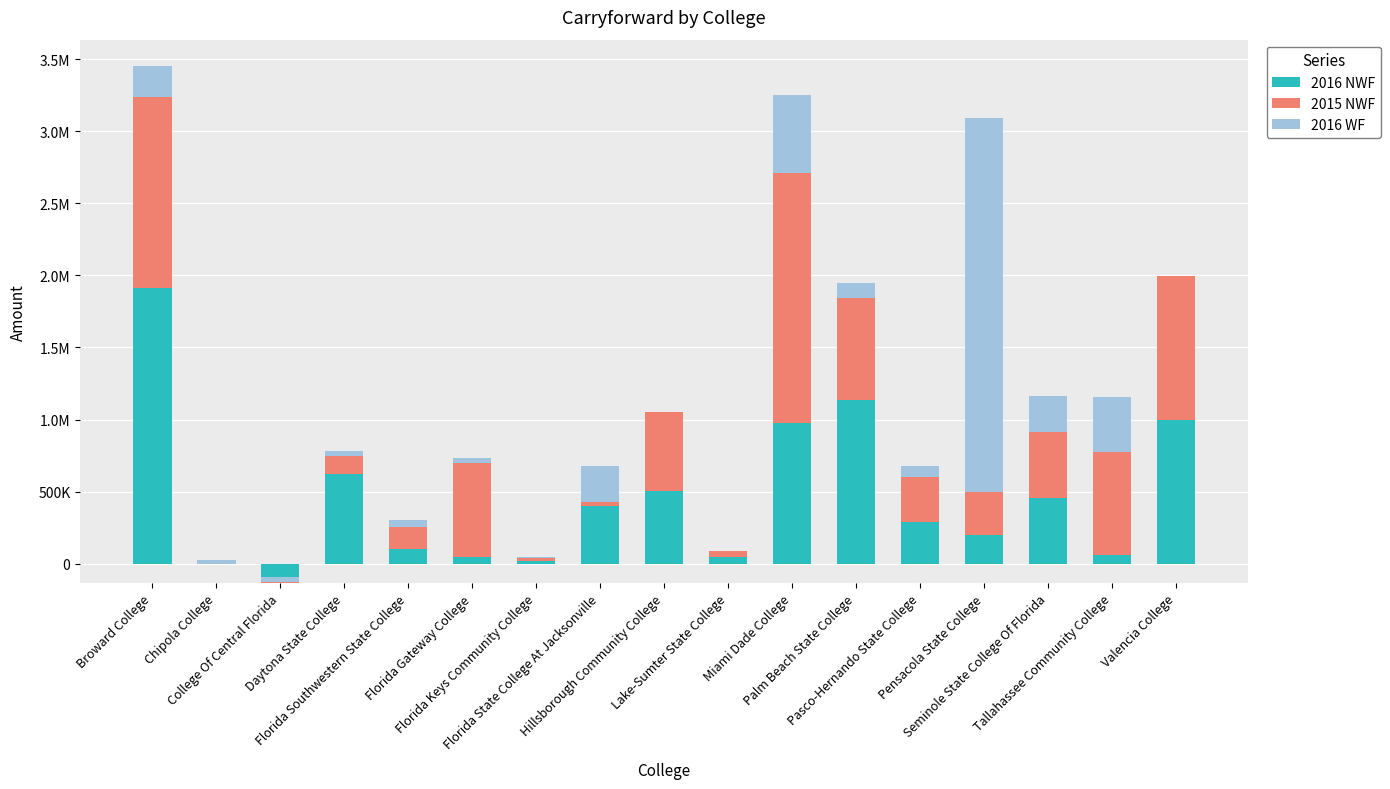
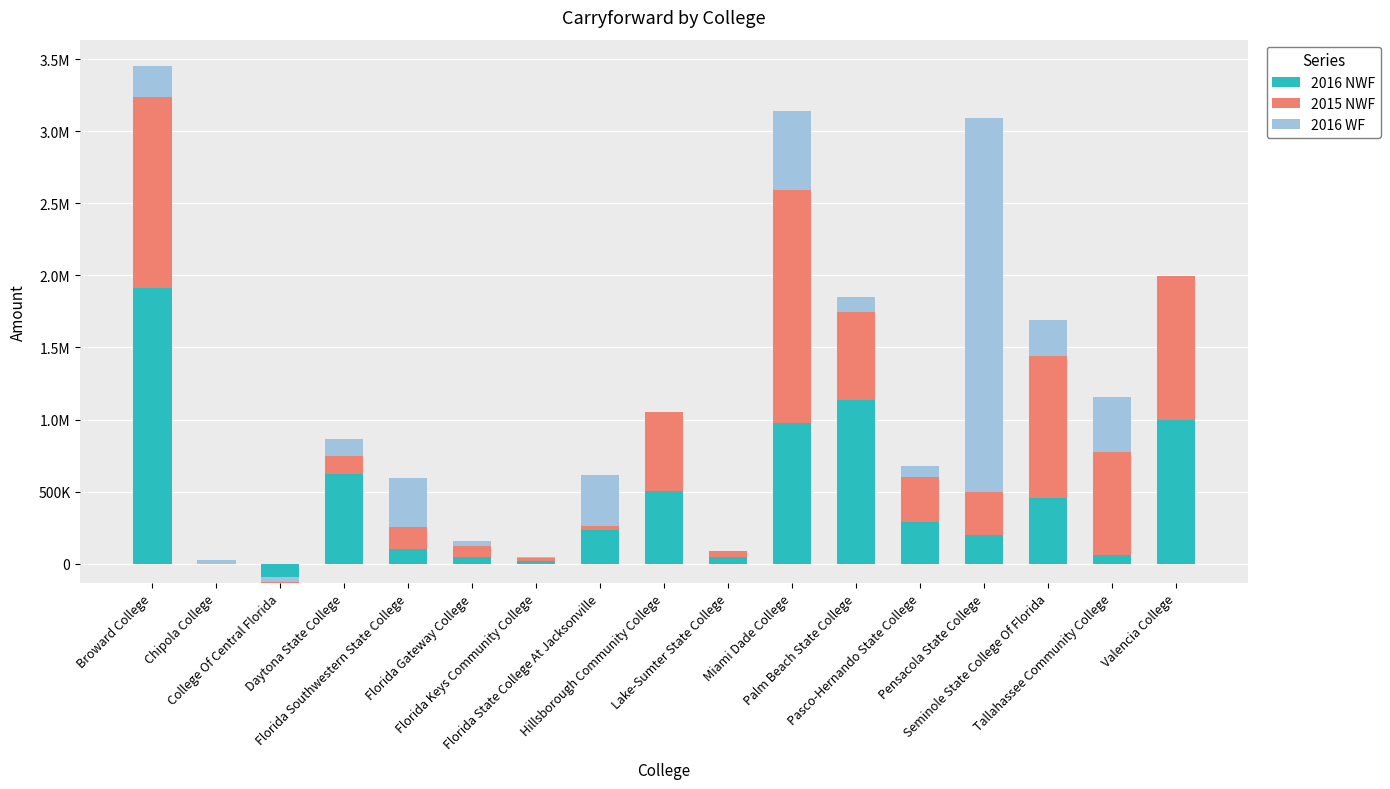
2016 WF, Daytona State College: 30000 -> 120000
2016 WF, Florida Southwestern State College: 50000 -> 340000
2015 NWF, Florida Gateway College: 660000 -> 80000
2016 NWF, Florida State College At Jacksonville: 400000 -> 240000
2016 WF, Florida State College At Jacksonville: 250000 -> 350000
2015 NWF, Miami Dade College: 1730000 -> 1620000
2015 NWF, Palm Beach State College: 710000 -> 610000
2015 NWF, Seminole State College Of Florida: 460000 -> 980000
